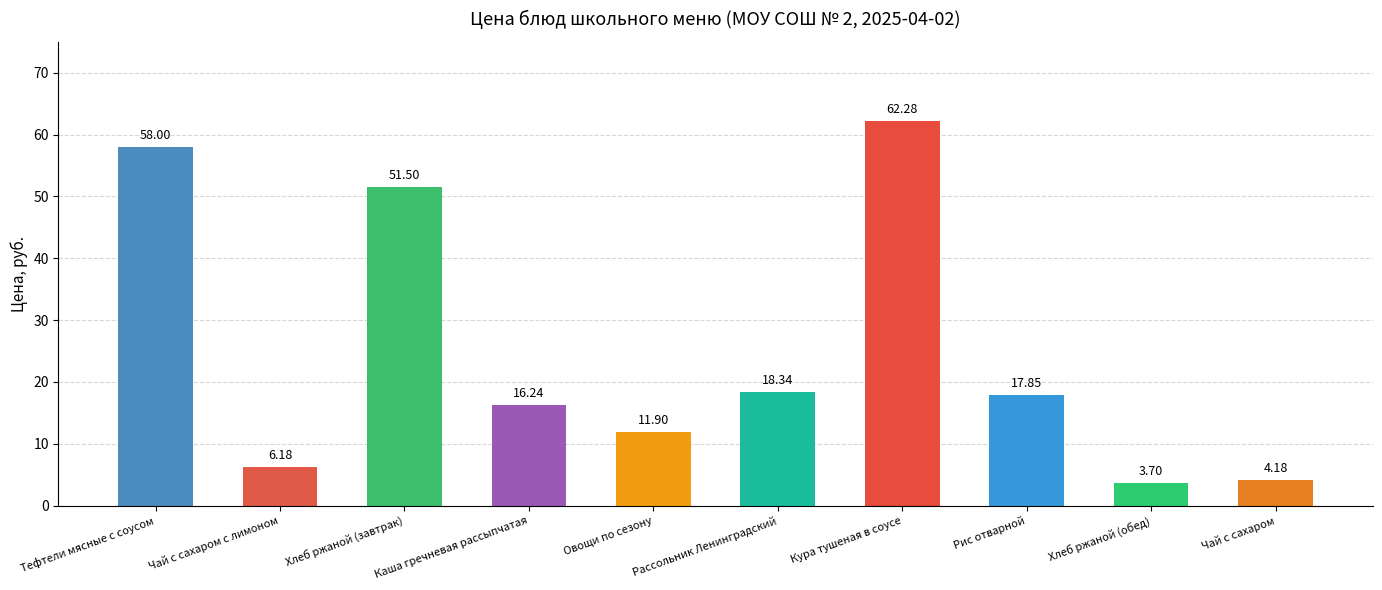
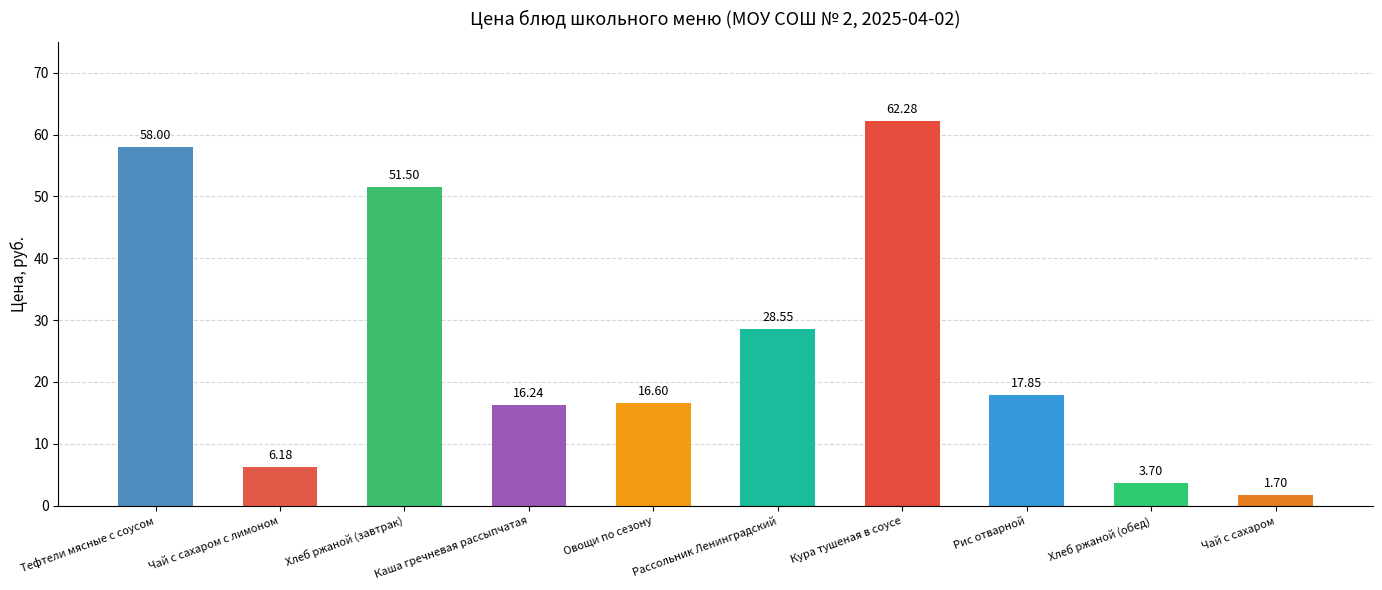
Овощи по сезону: 11.90 -> 16.60
Рассольник Ленинградский: 18.34 -> 28.55
Чай с сахаром: 4.18 -> 1.70
